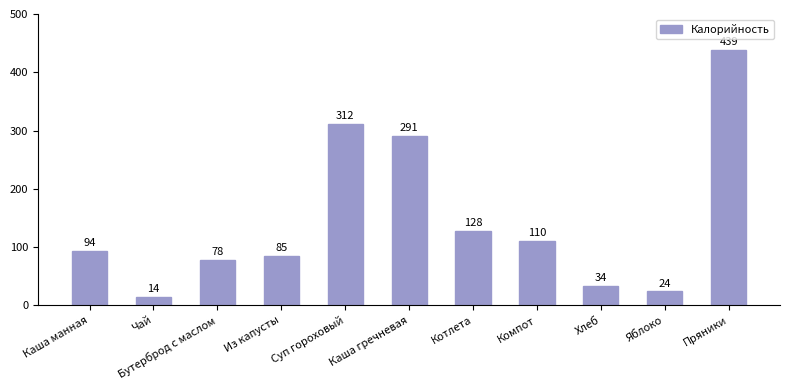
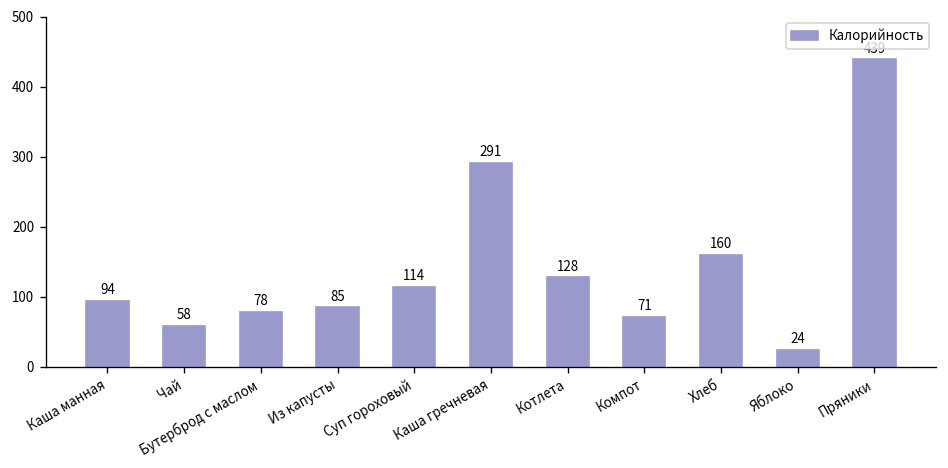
Чай: 14 -> 58
Суп гороховый: 312 -> 114
Компот: 110 -> 71
Хлеб: 34 -> 160
